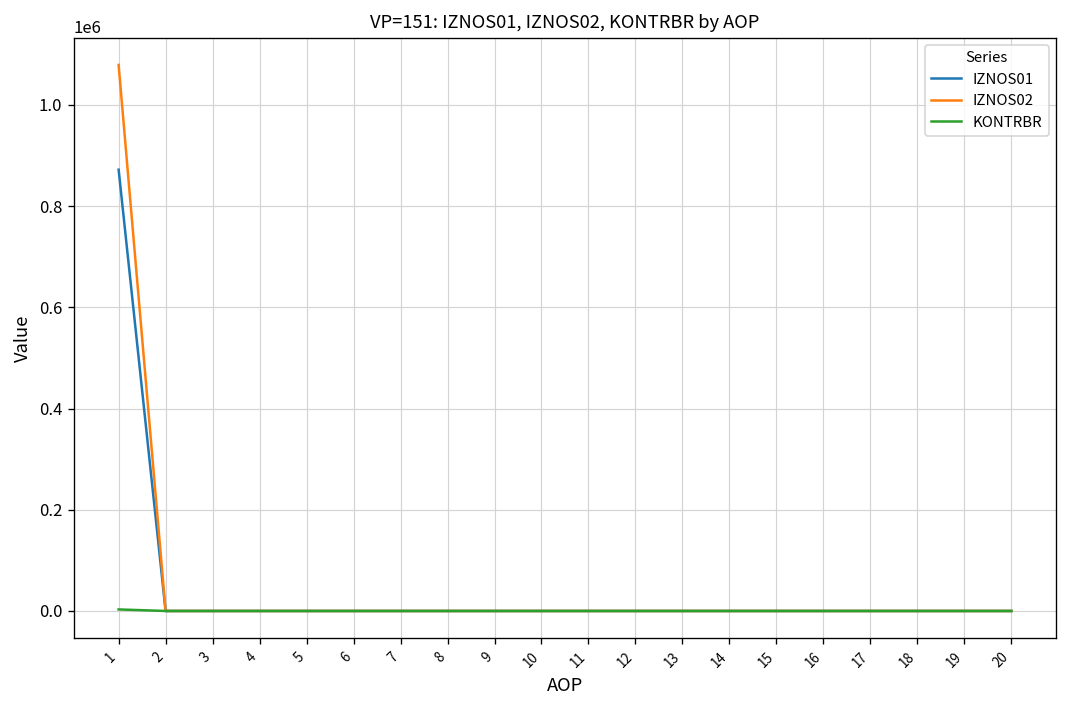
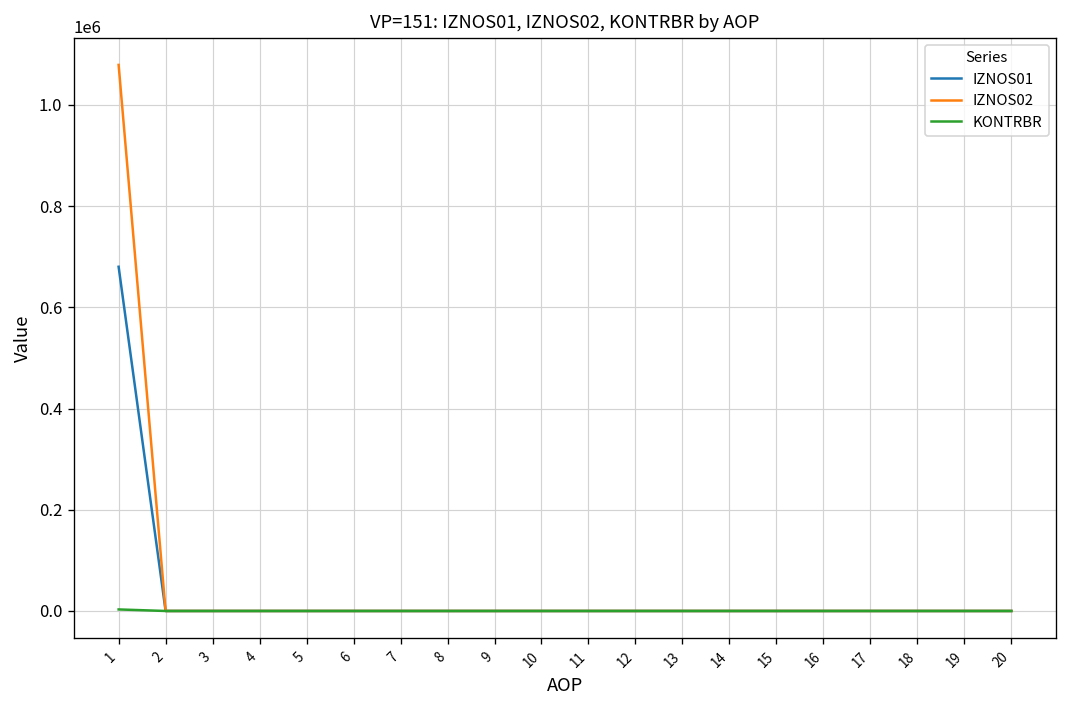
IZNOS01, 1: 870000 -> 680000
